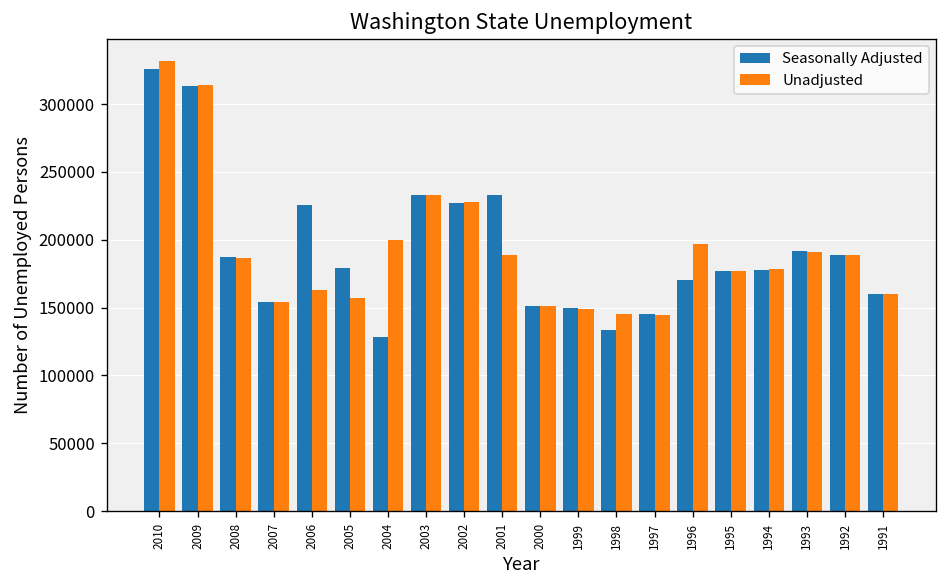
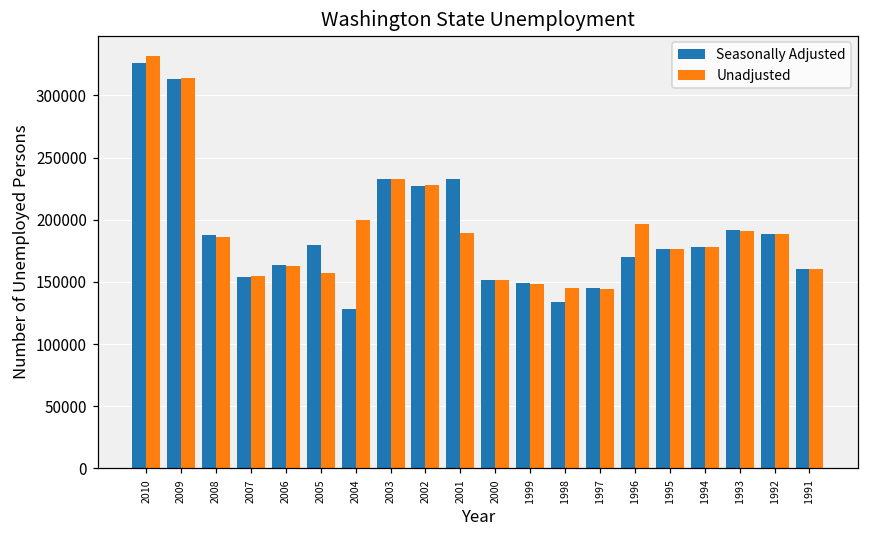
Seasonally Adjusted, 2006: 226000 -> 163000
